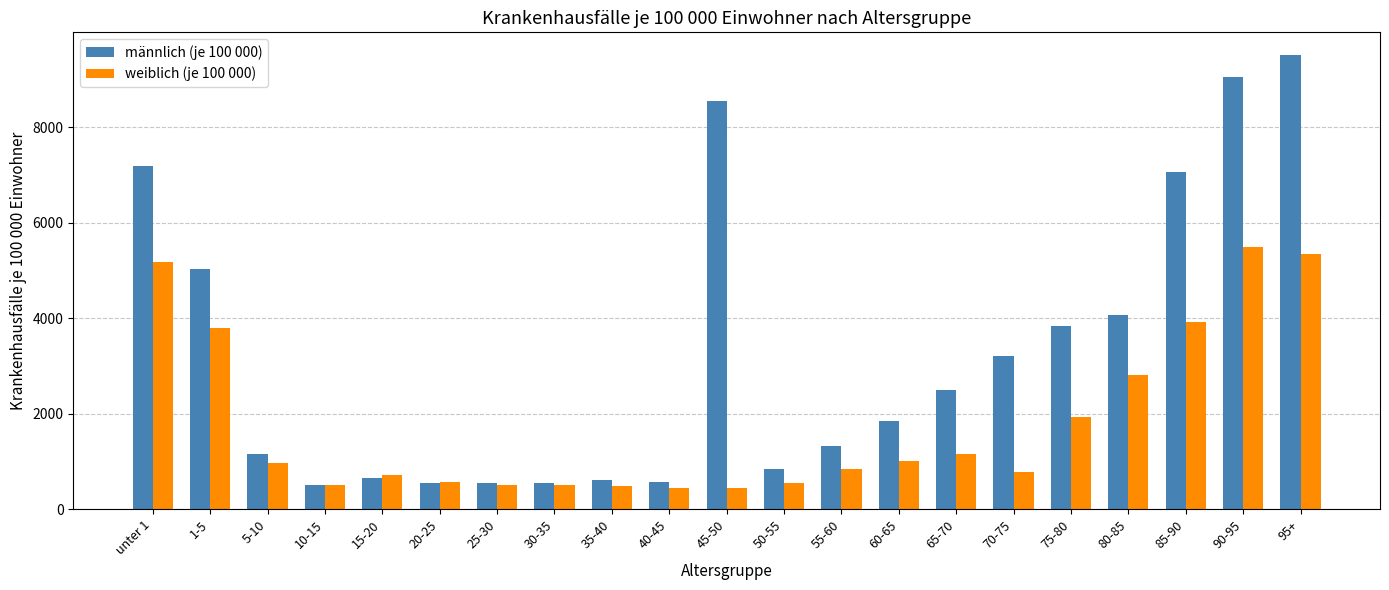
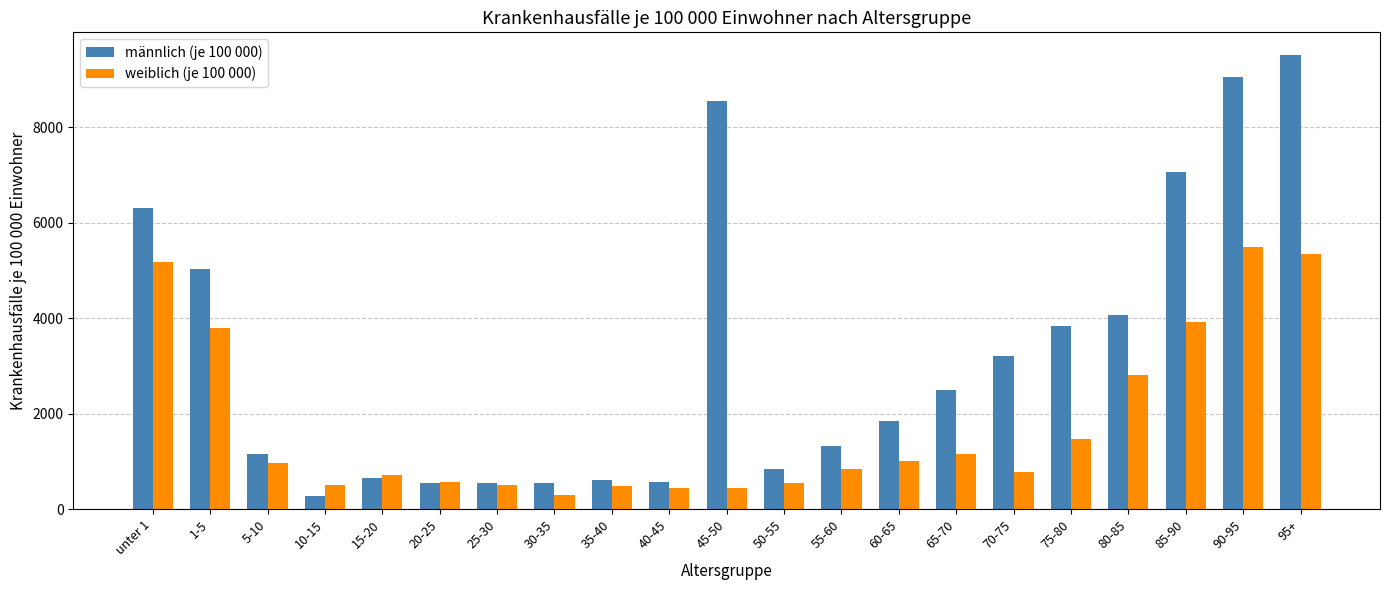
männlich (je 100 000), unter 1: 7200 -> 6300
männlich (je 100 000), 10-15: 500 -> 300
weiblich (je 100 000), 30-35: 500 -> 300
weiblich (je 100 000), 75-80: 1900 -> 1500
